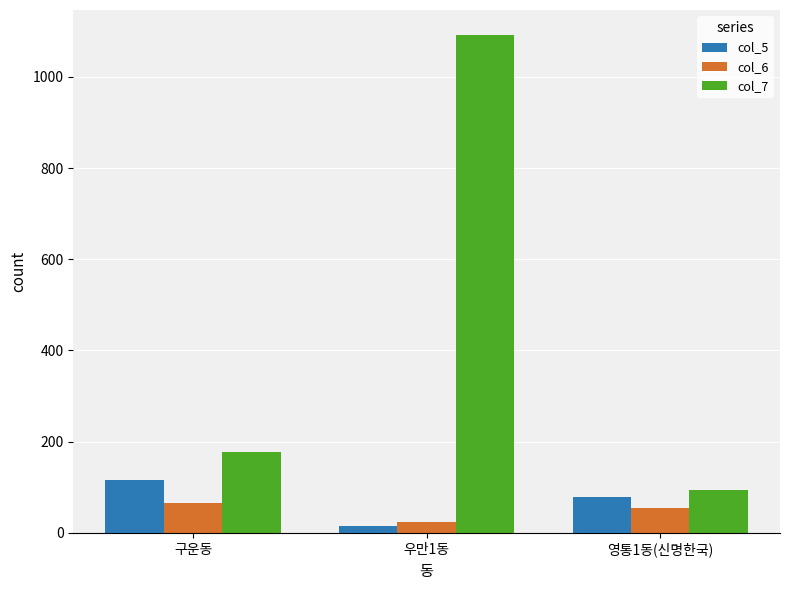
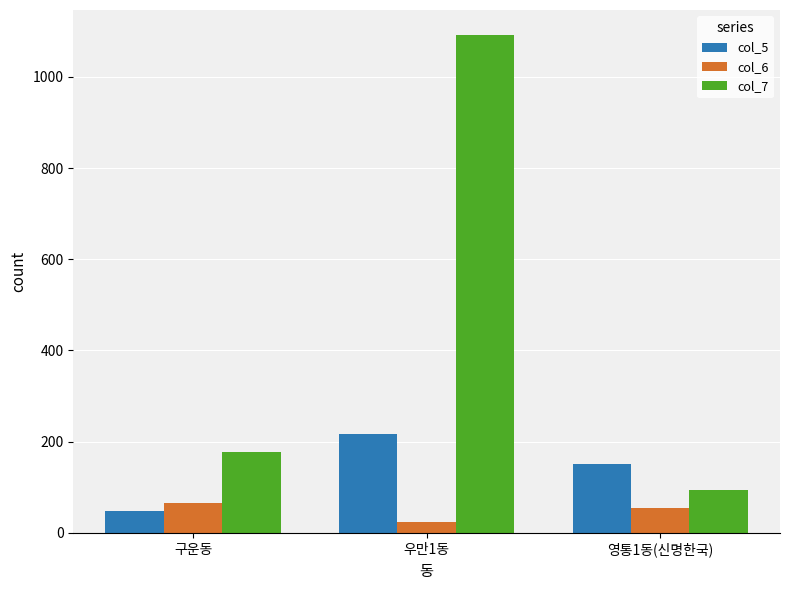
col_5, 구운동: 120 -> 50
col_5, 우만1동: 20 -> 220
col_5, 영통1동(신명한국): 80 -> 150
